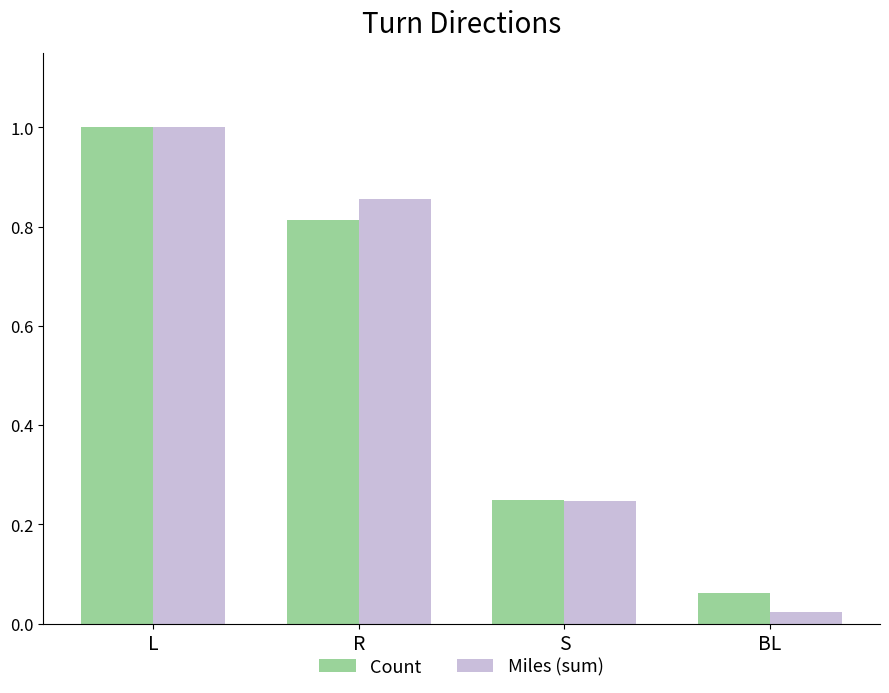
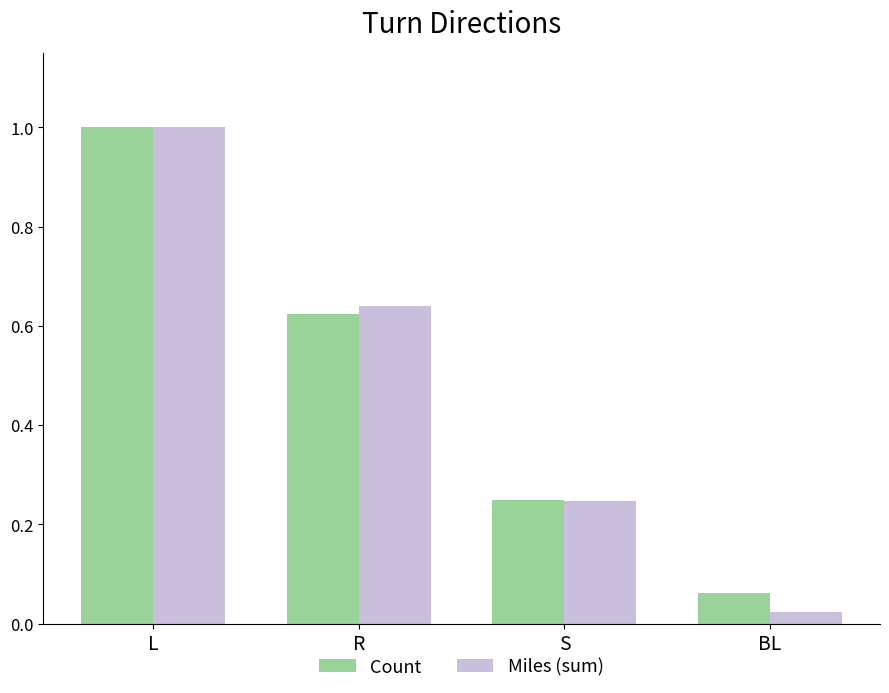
Count, R: 0.81 -> 0.63
Miles (sum), R: 0.86 -> 0.64
